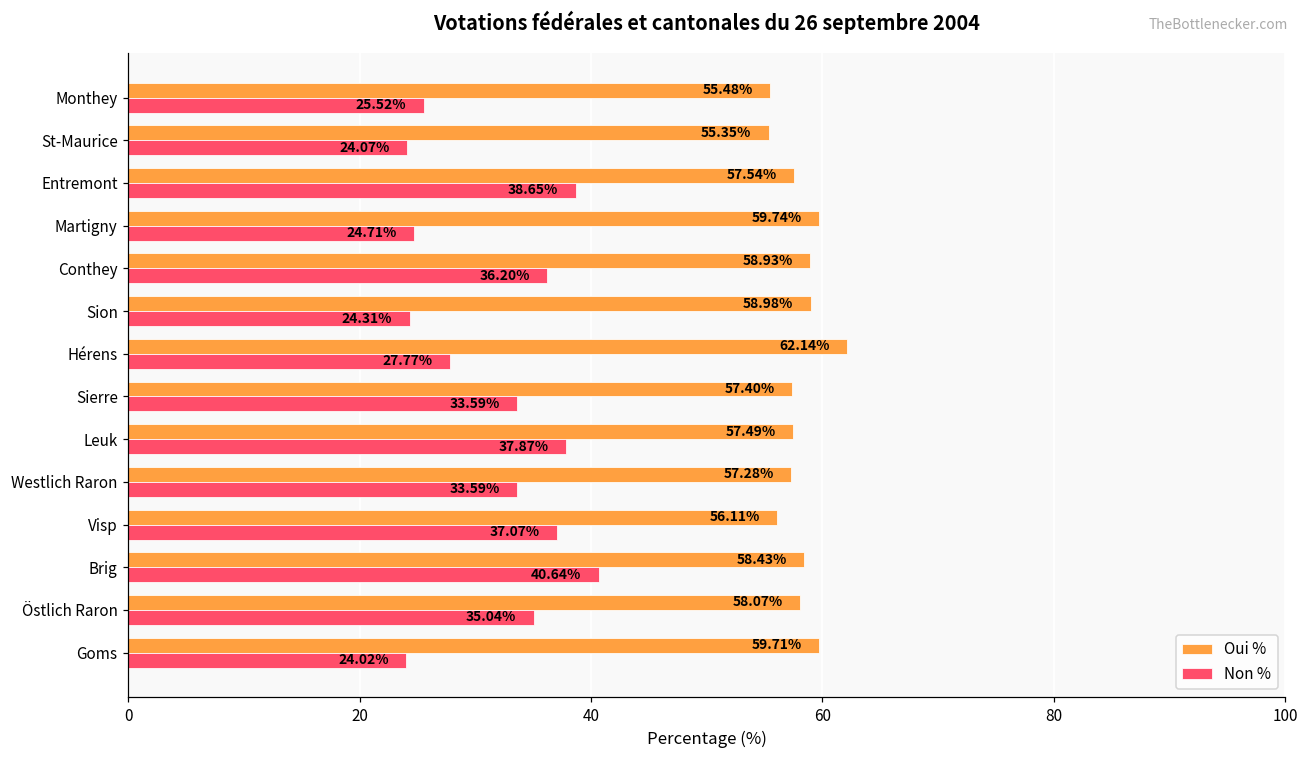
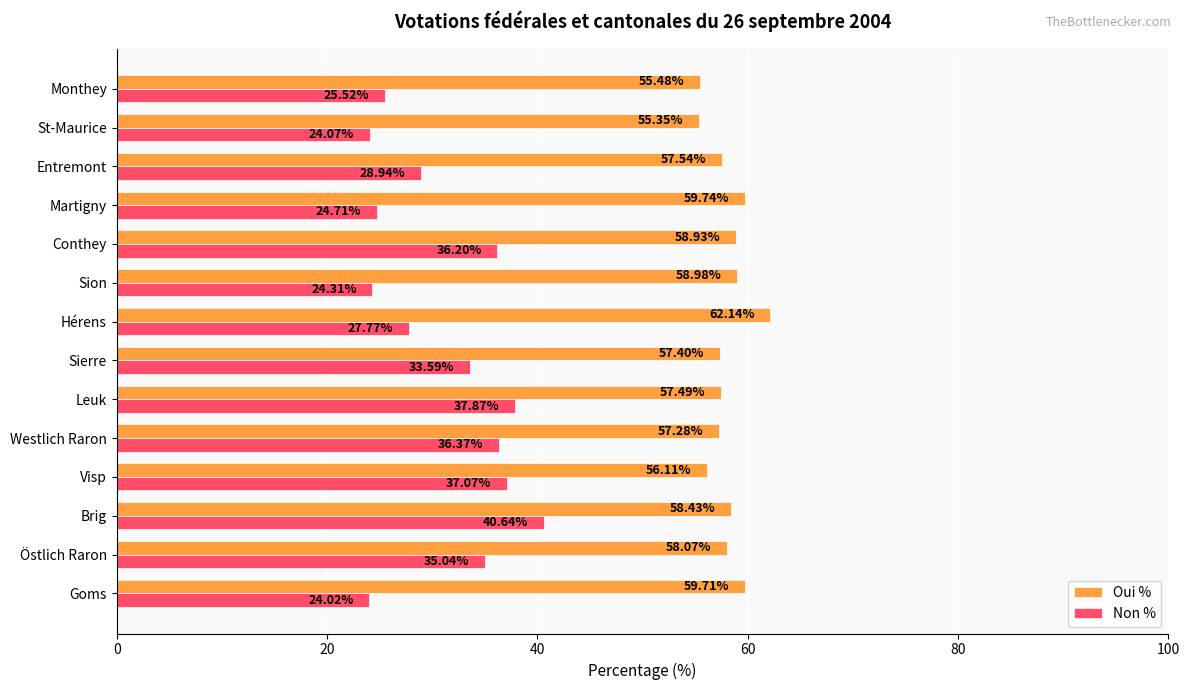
Non %, Entremont: 38.65% -> 28.94%
Non %, Westlich Raron: 33.59% -> 36.37%
